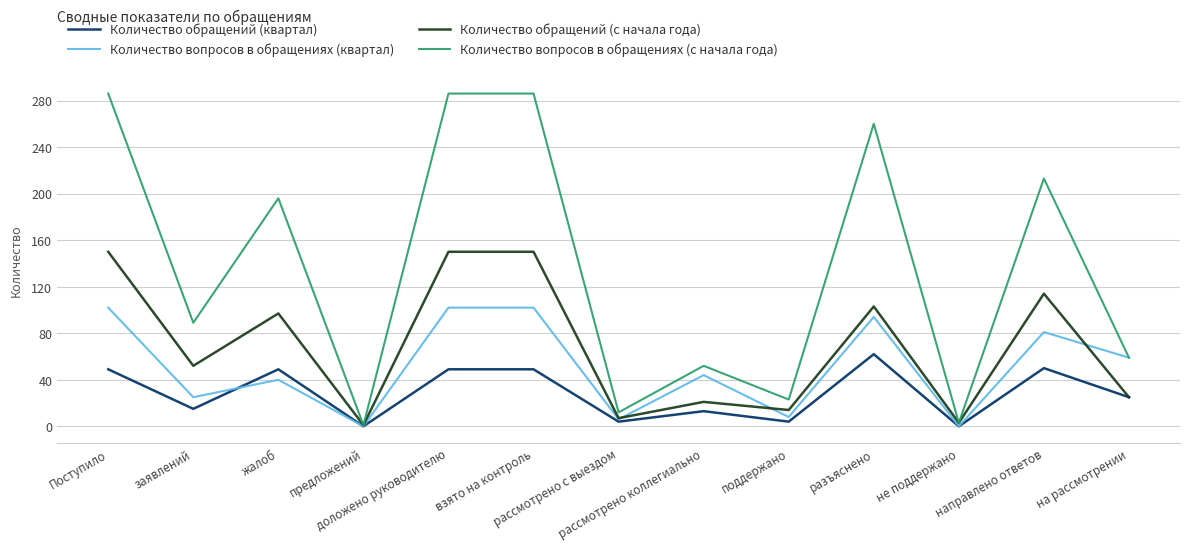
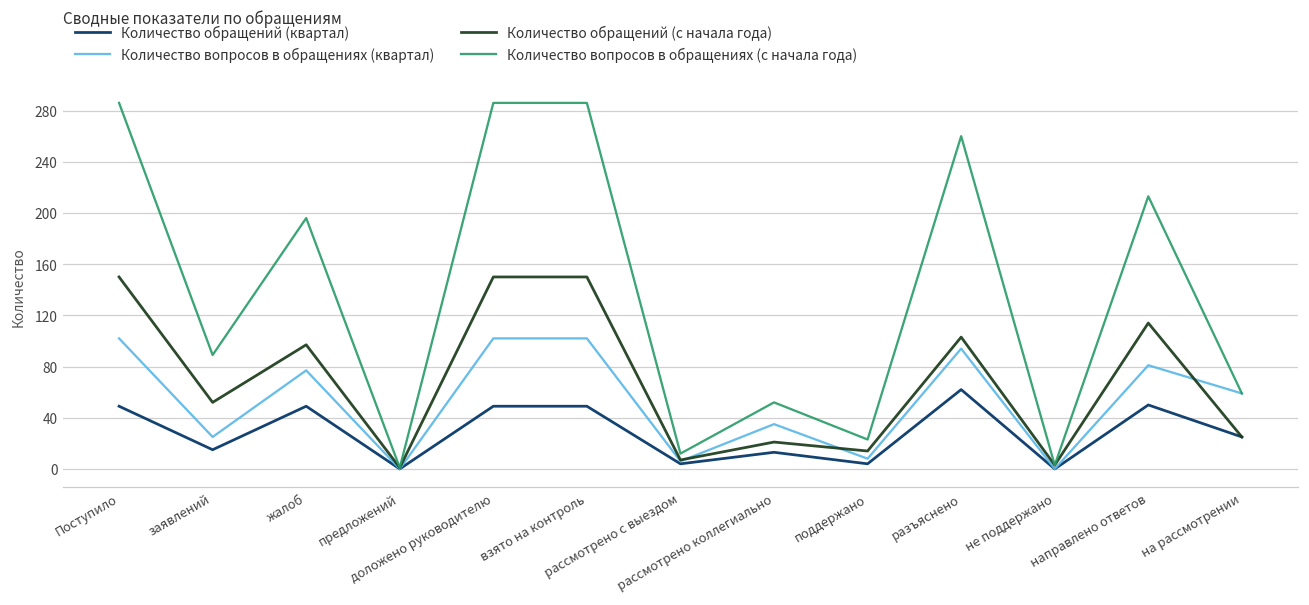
Количество вопросов в обращениях (квартал), жалоб: 40 -> 77
Количество вопросов в обращениях (квартал), рассмотрено коллегиально: 44 -> 35
